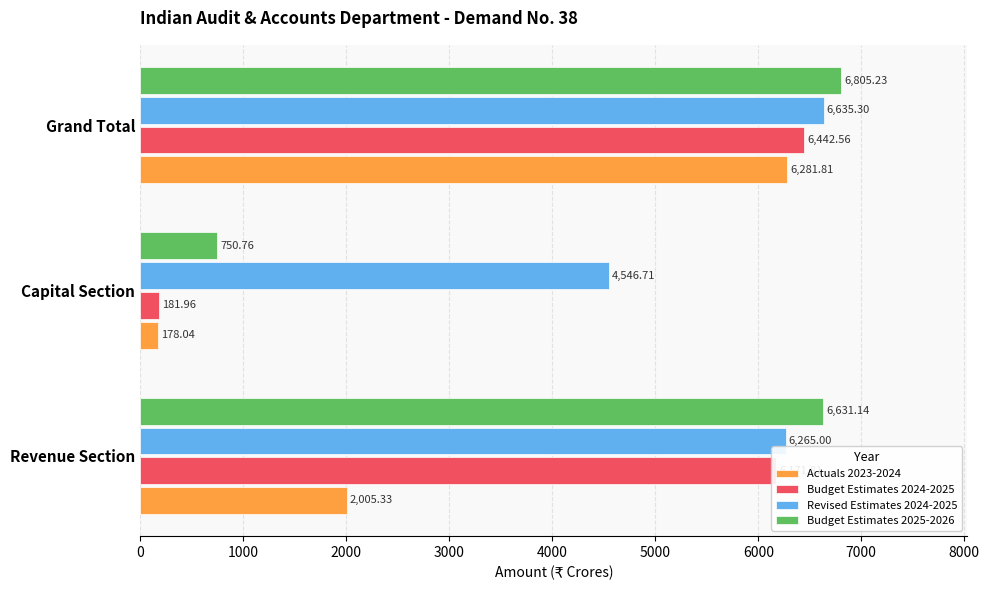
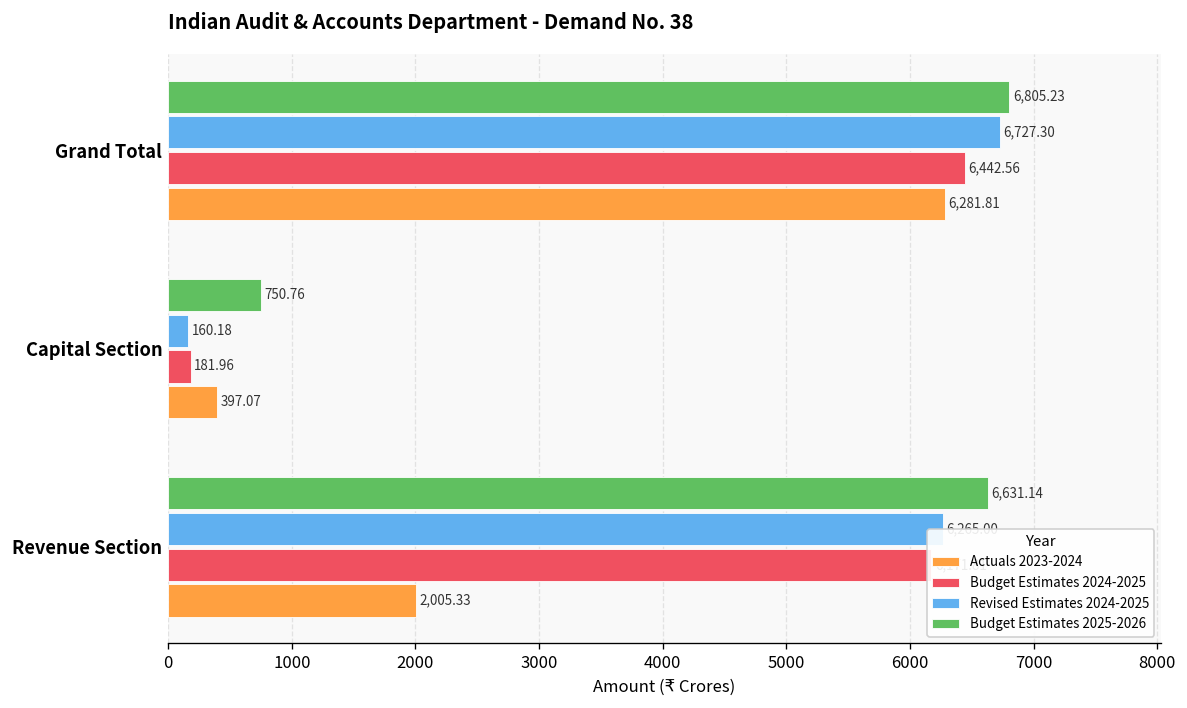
Revised Estimates 2024-2025, Grand Total: 6,635.30 -> 6,727.30
Revised Estimates 2024-2025, Capital Section: 4,546.71 -> 160.18
Actuals 2023-2024, Capital Section: 178.04 -> 397.07
